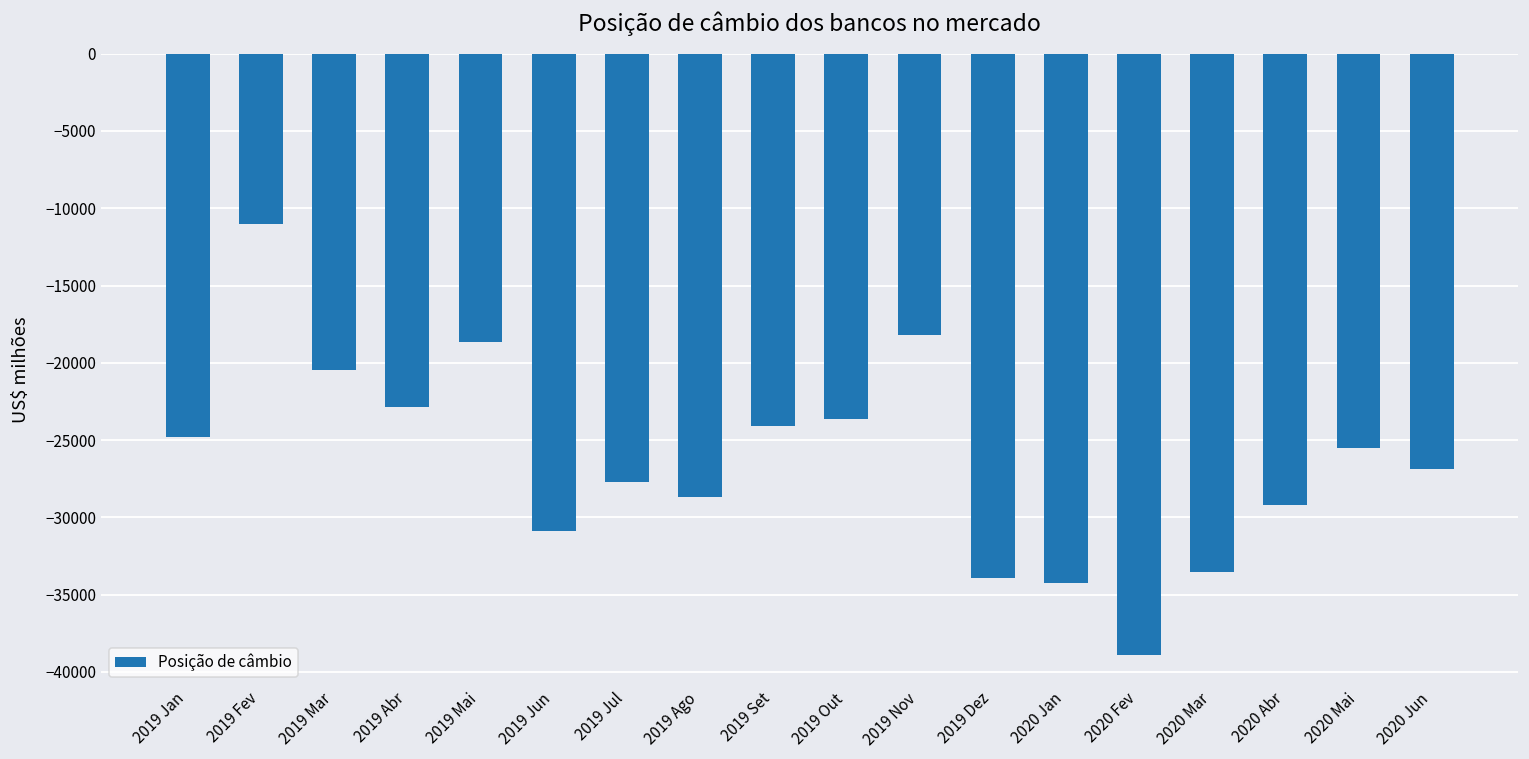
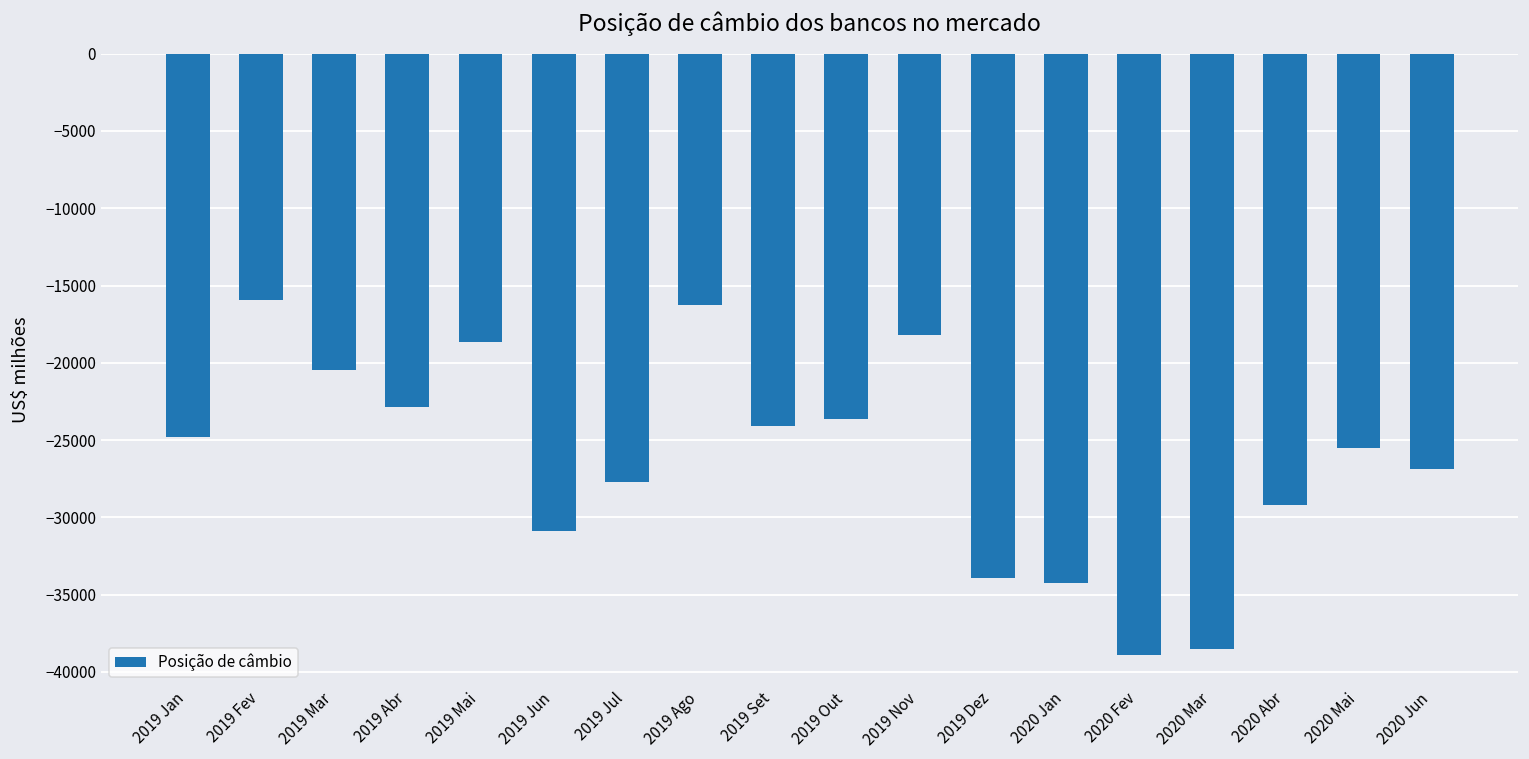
2019 Fev: -11000 -> -16000
2019 Ago: -28700 -> -16300
2020 Mar: -33500 -> -38500
